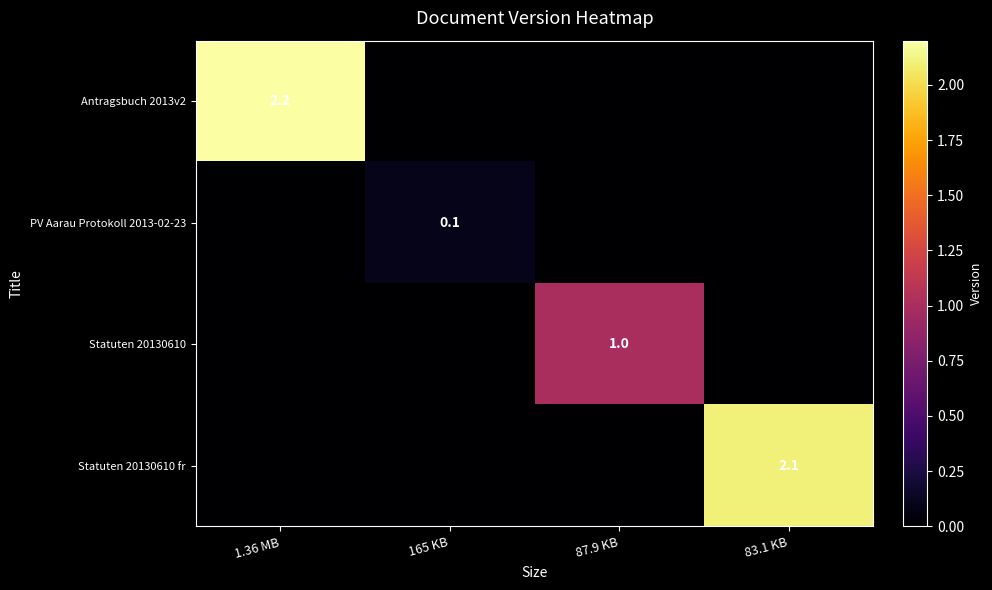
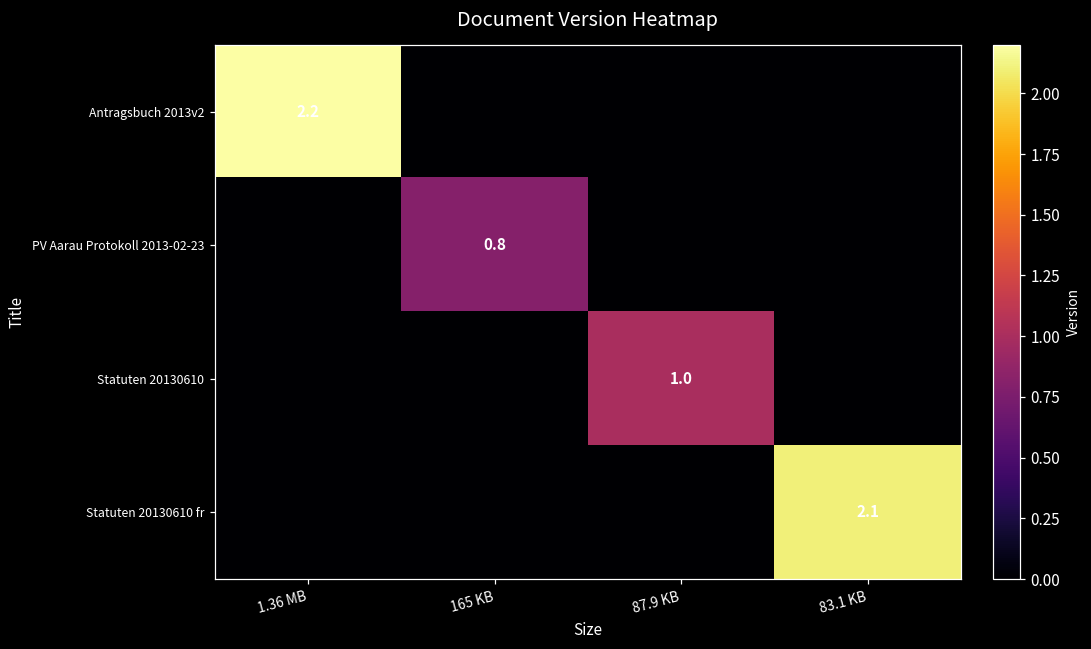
PV Aarau Protokoll 2013-02-23, 165 KB: 0.1 -> 0.8
